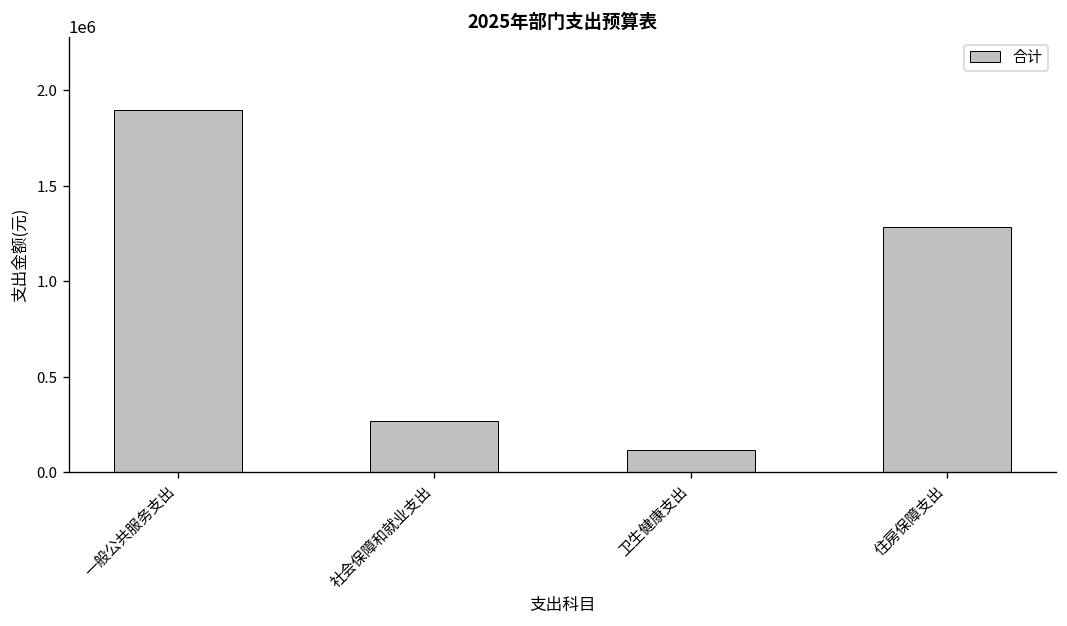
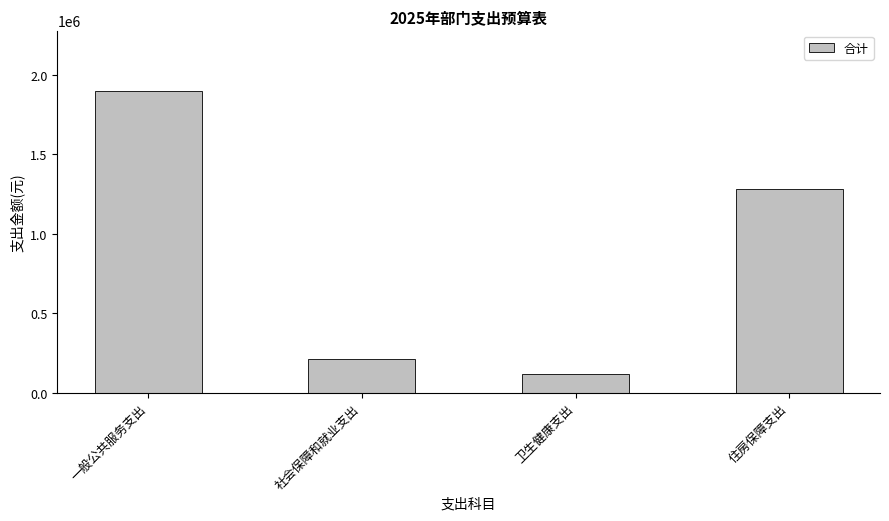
社会保障和就业支出: 270000 -> 210000
